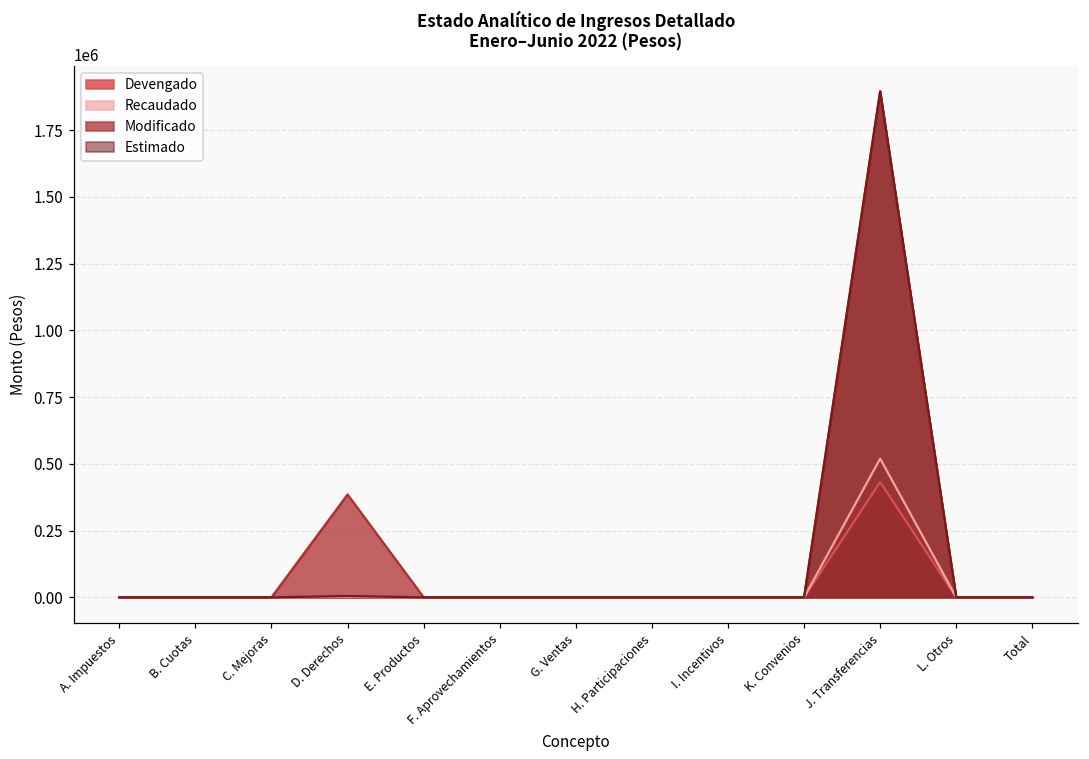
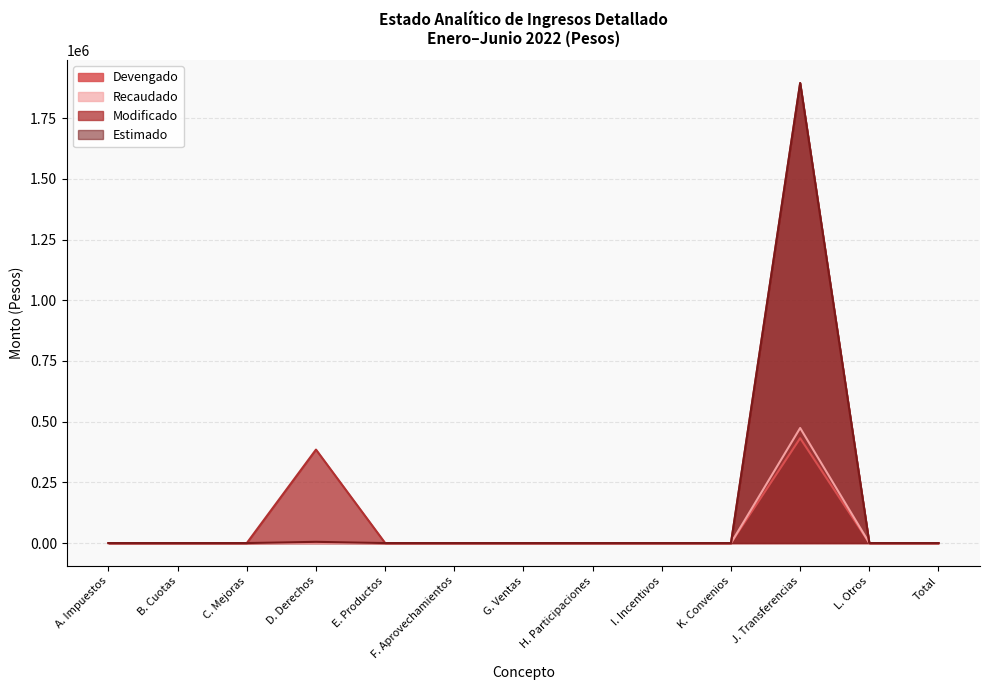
Recaudado, J. Transferencias: 520000 -> 470000
